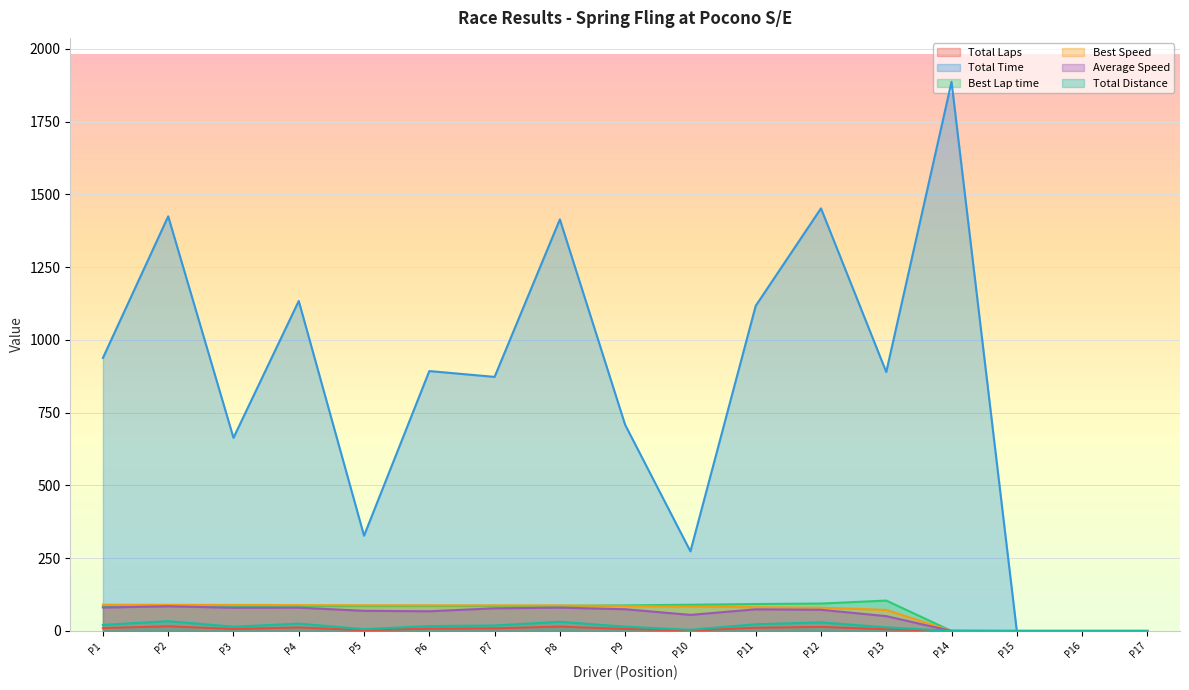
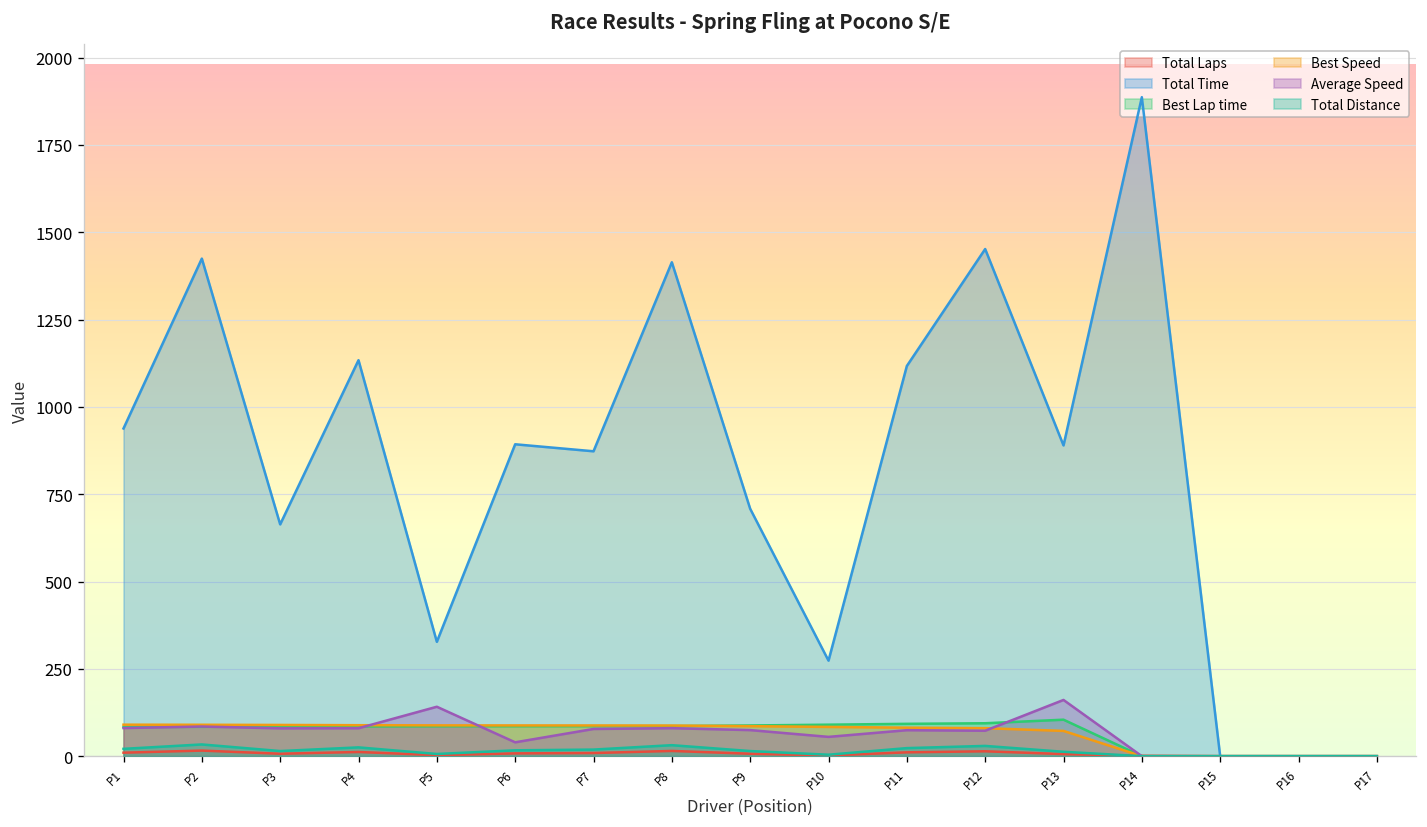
Average Speed, P5: 70 -> 140
Average Speed, P6: 70 -> 40
Average Speed, P13: 50 -> 160
